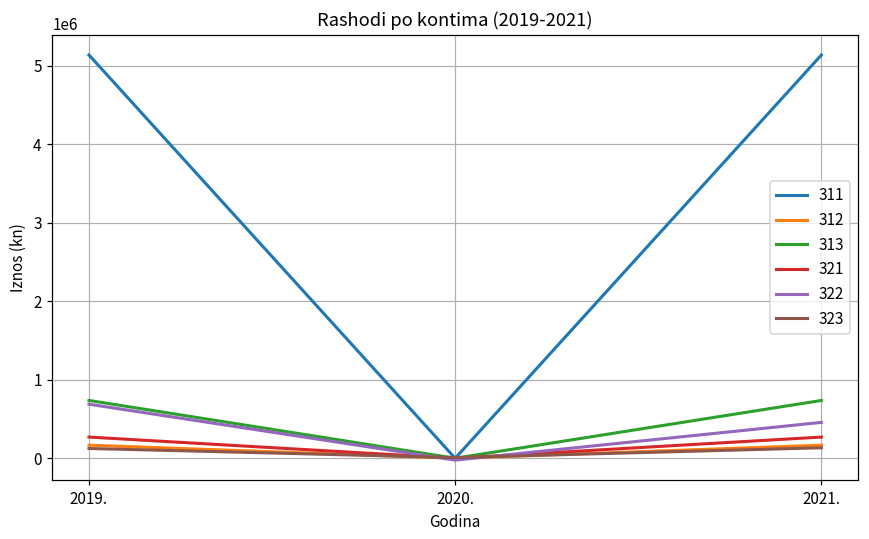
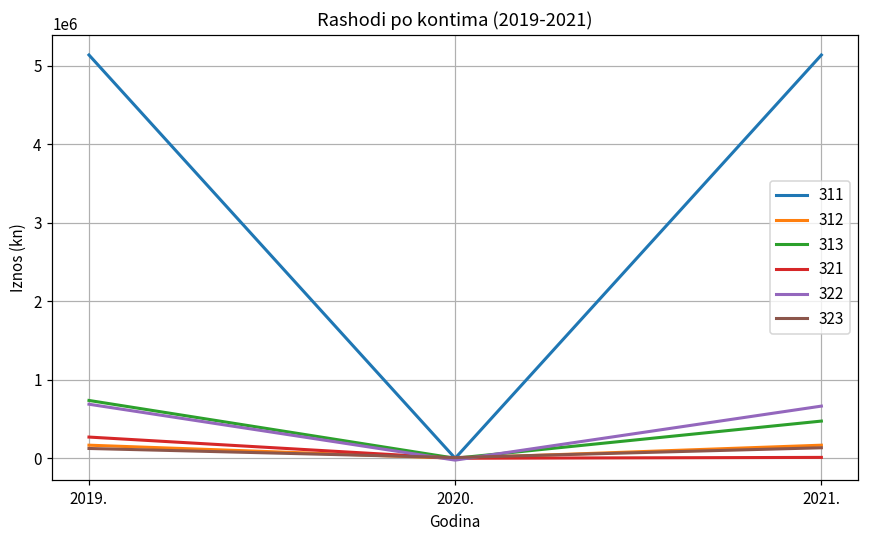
313, 2021.: 700000 -> 500000
321, 2021.: 300000 -> 0
322, 2021.: 500000 -> 700000
